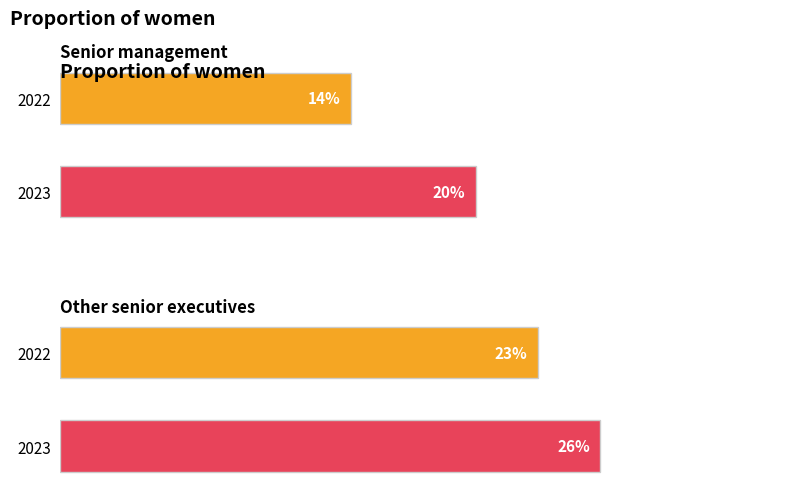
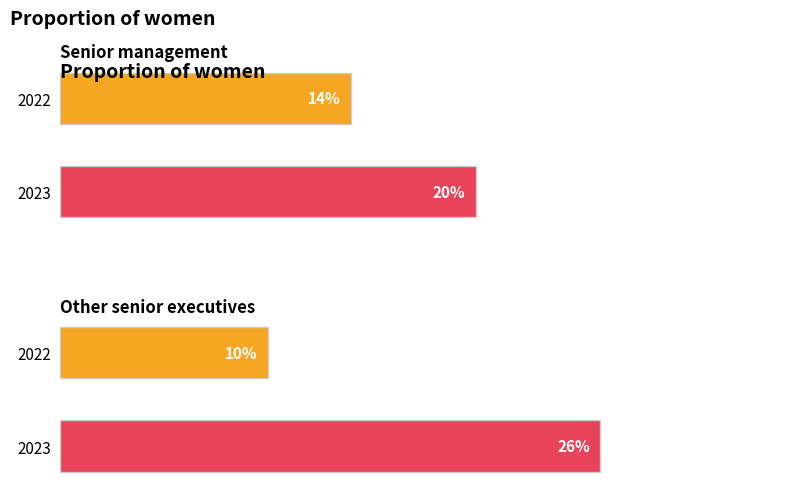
Other senior executives, 2022: 23% -> 10%
